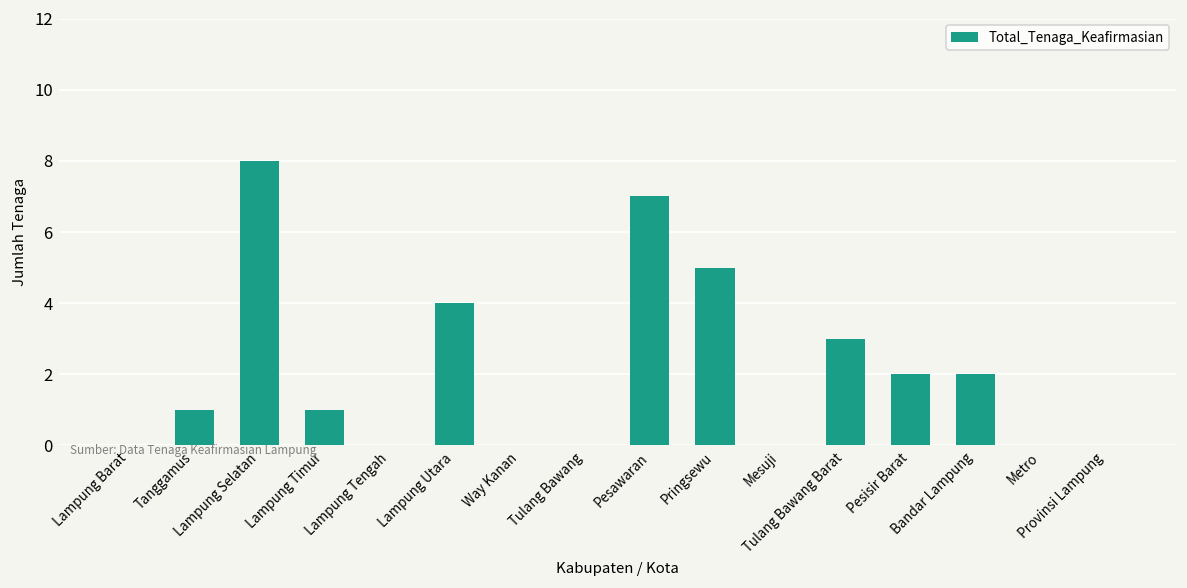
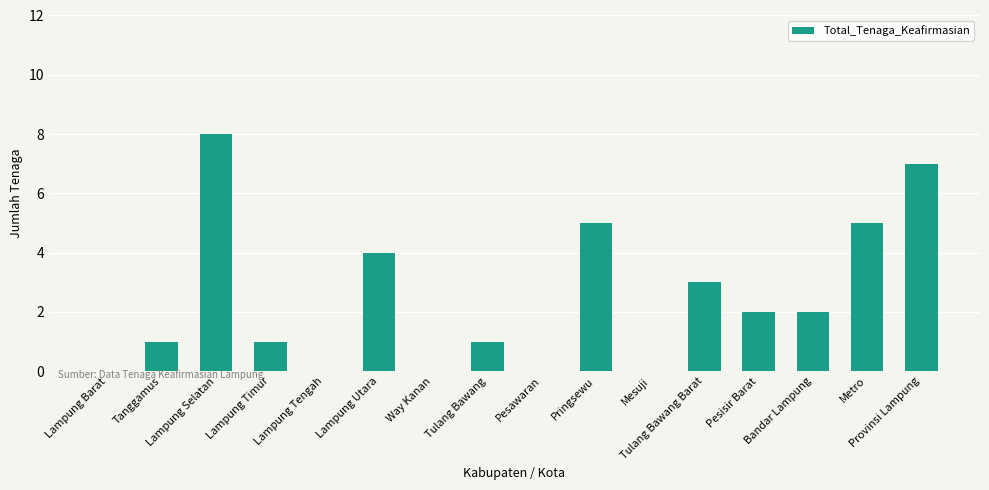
Tulang Bawang: 0 -> 1
Pesawaran: 7 -> 0
Metro: 0 -> 5
Provinsi Lampung: 0 -> 7
